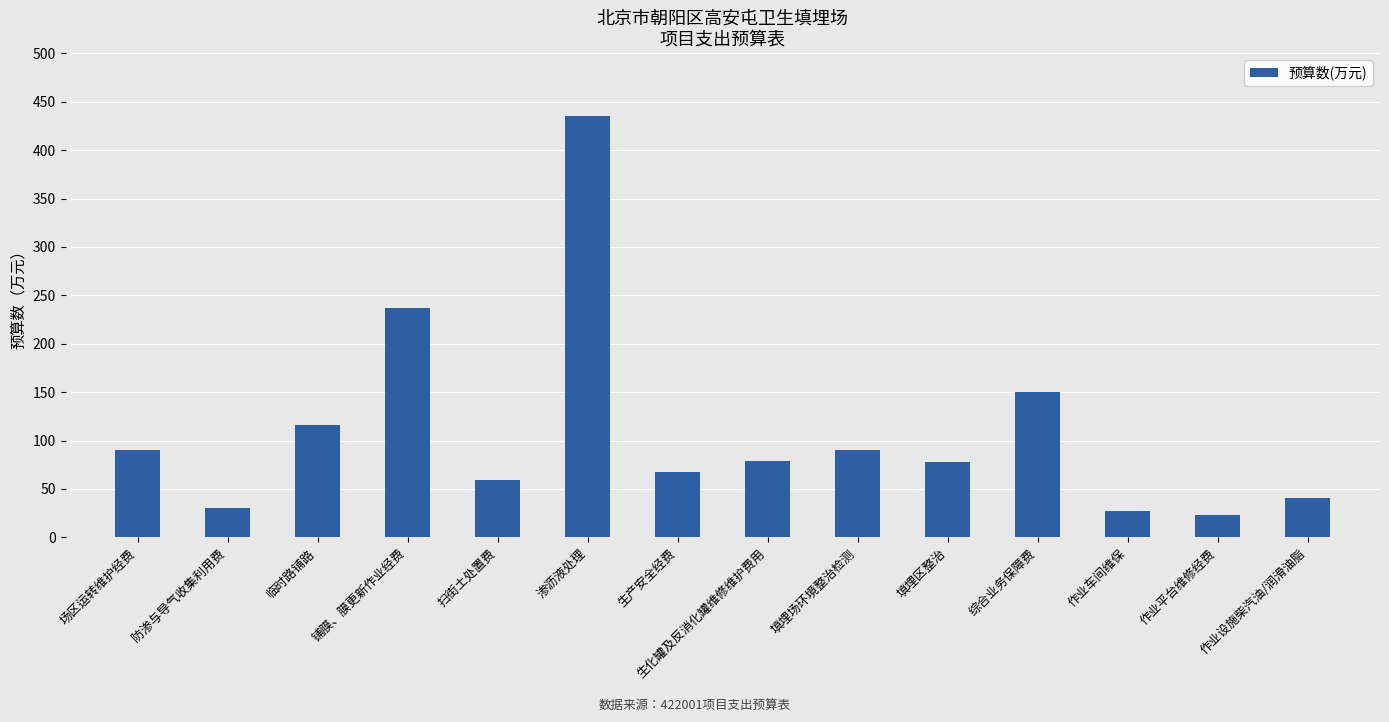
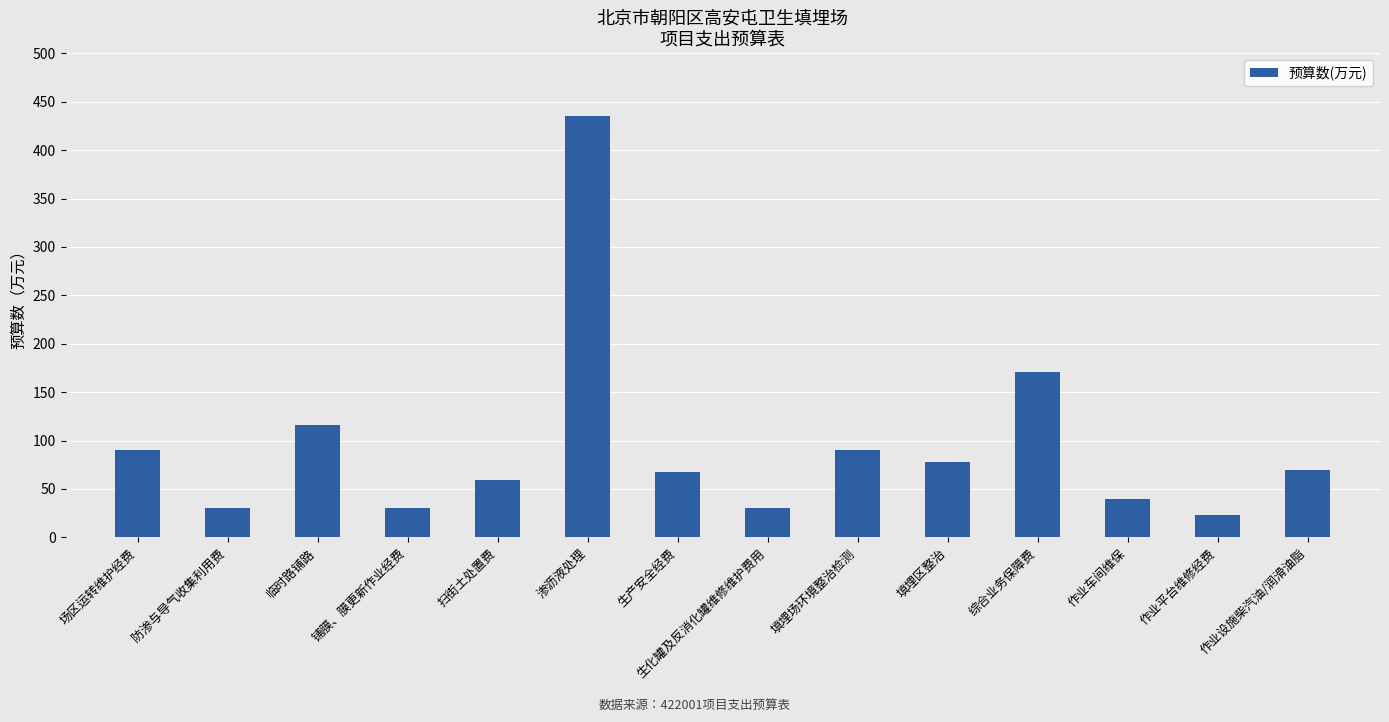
铺膜、膜更新作业经费: 240 -> 30
生化罐及反消化罐维修维护费用: 80 -> 30
综合业务保障费: 150 -> 170
作业车间维保: 30 -> 40
作业设施柴汽油/润滑油脂: 40 -> 70
